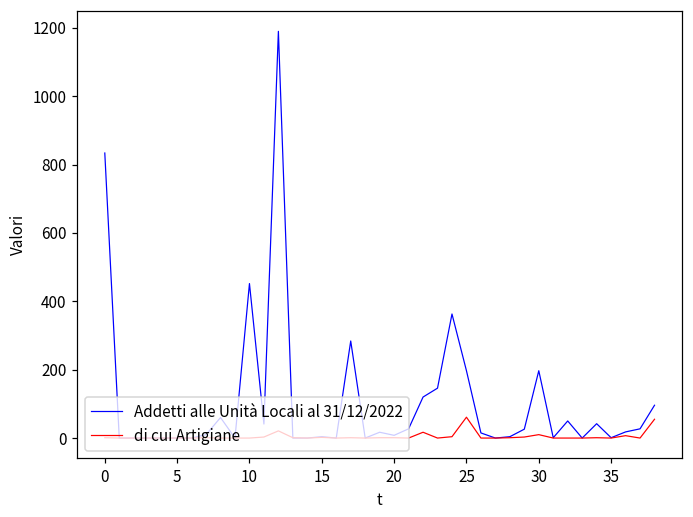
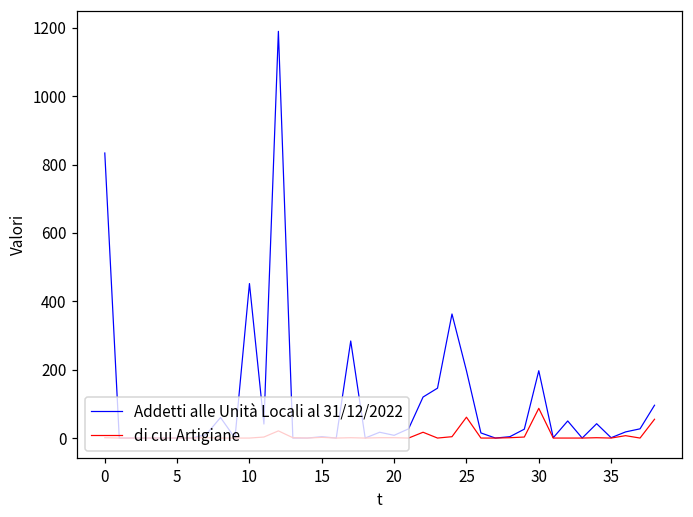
di cui Artigiane, 30: 10 -> 90
